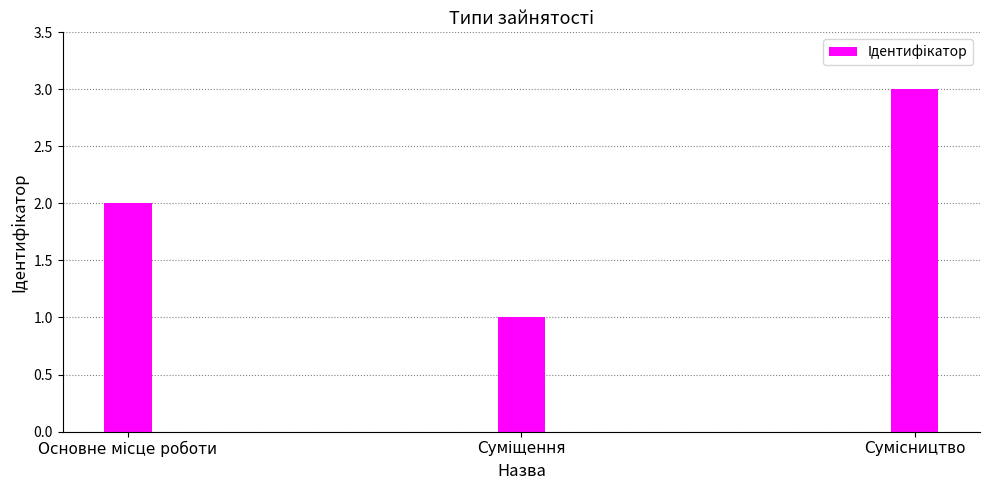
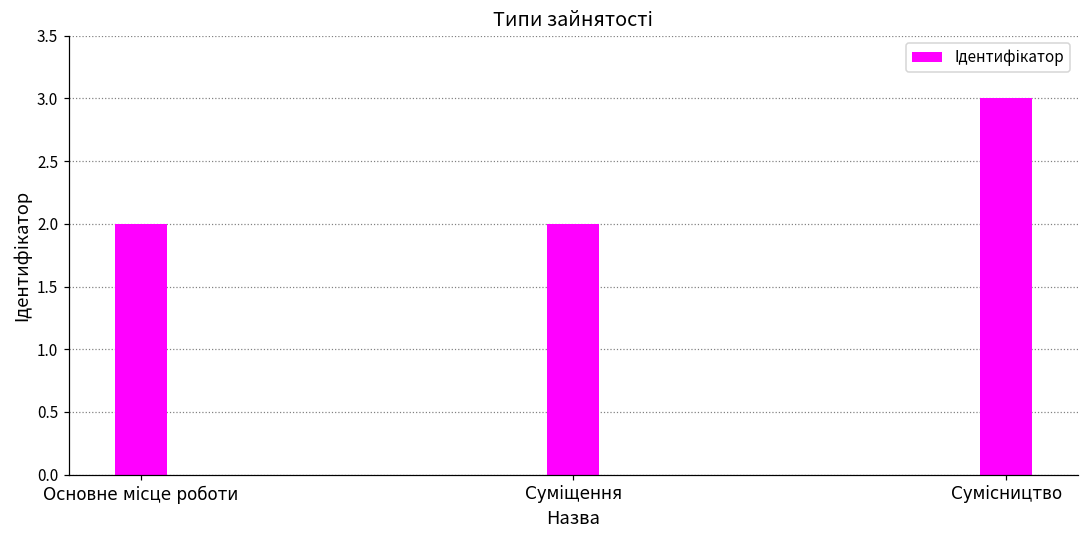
Суміщення: 1 -> 2
